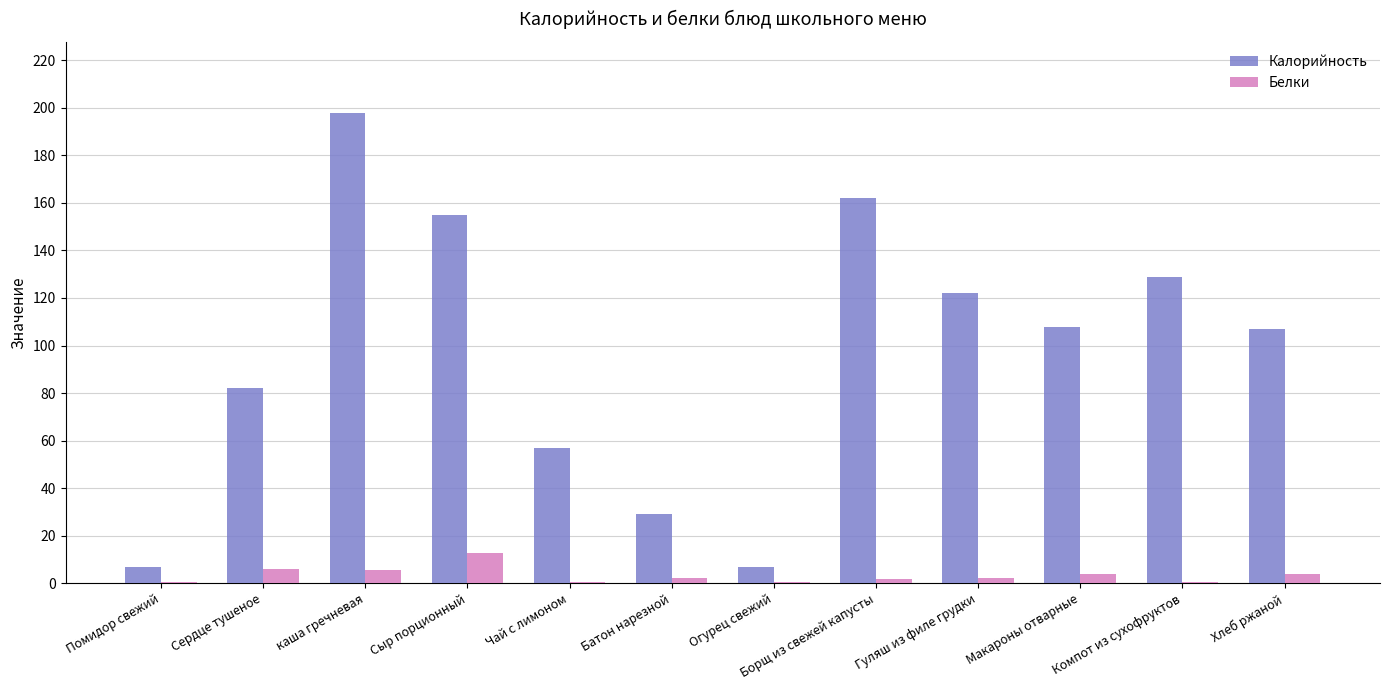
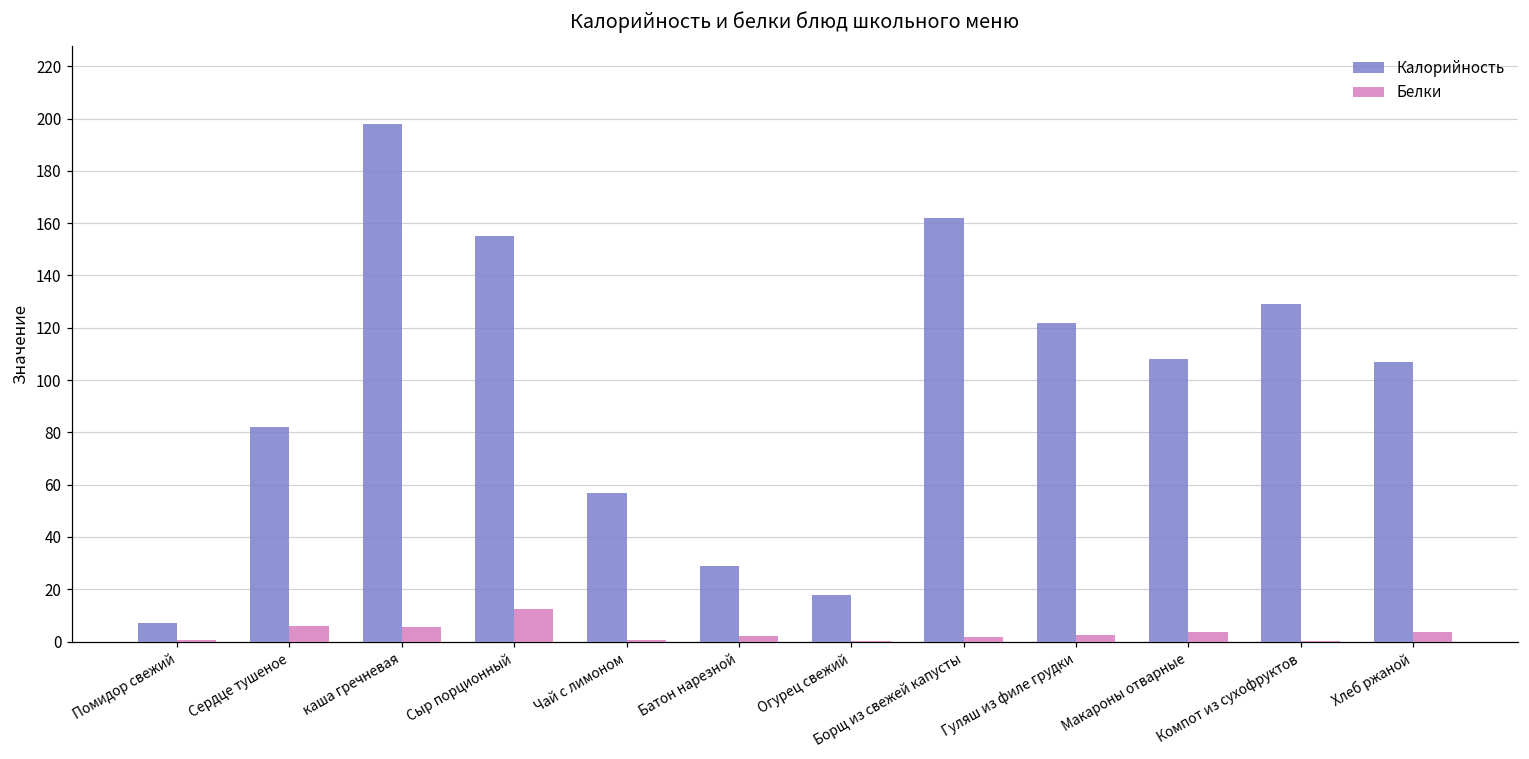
Калорийность, Огурец свежий: 7 -> 18
